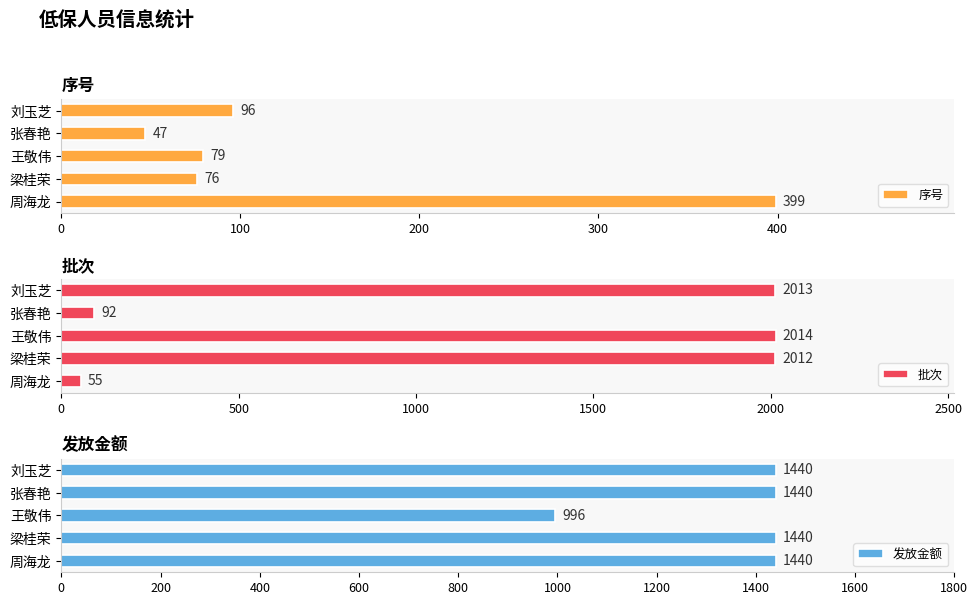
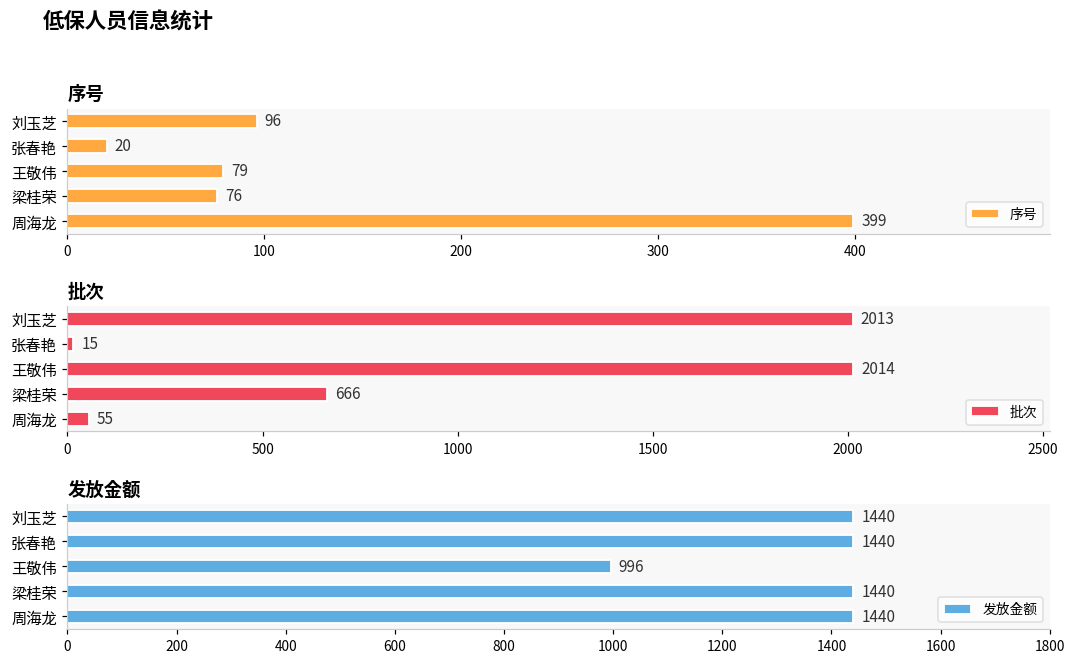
序号, 张春艳: 47 -> 20
批次, 张春艳: 92 -> 15
批次, 梁桂荣: 2012 -> 666
